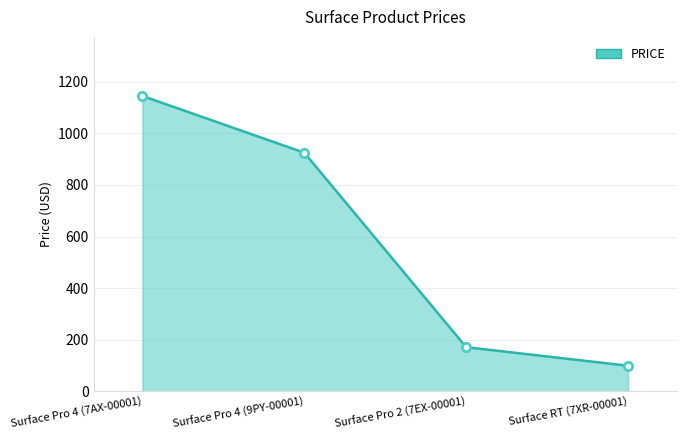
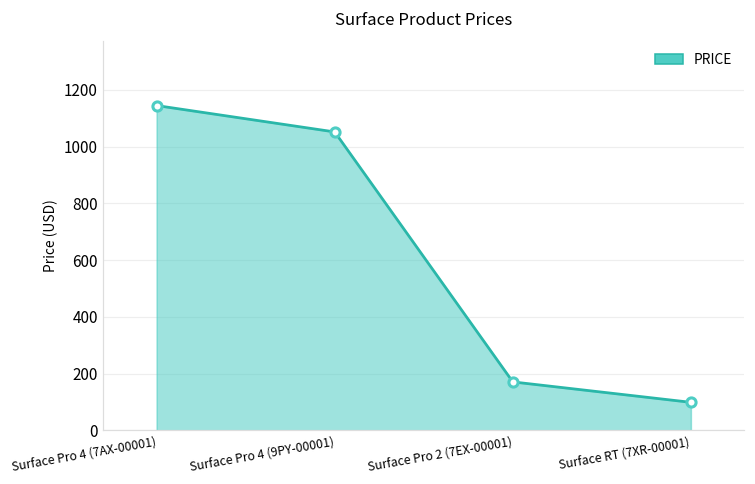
Surface Pro 4 (9PY-00001): 930 -> 1050
